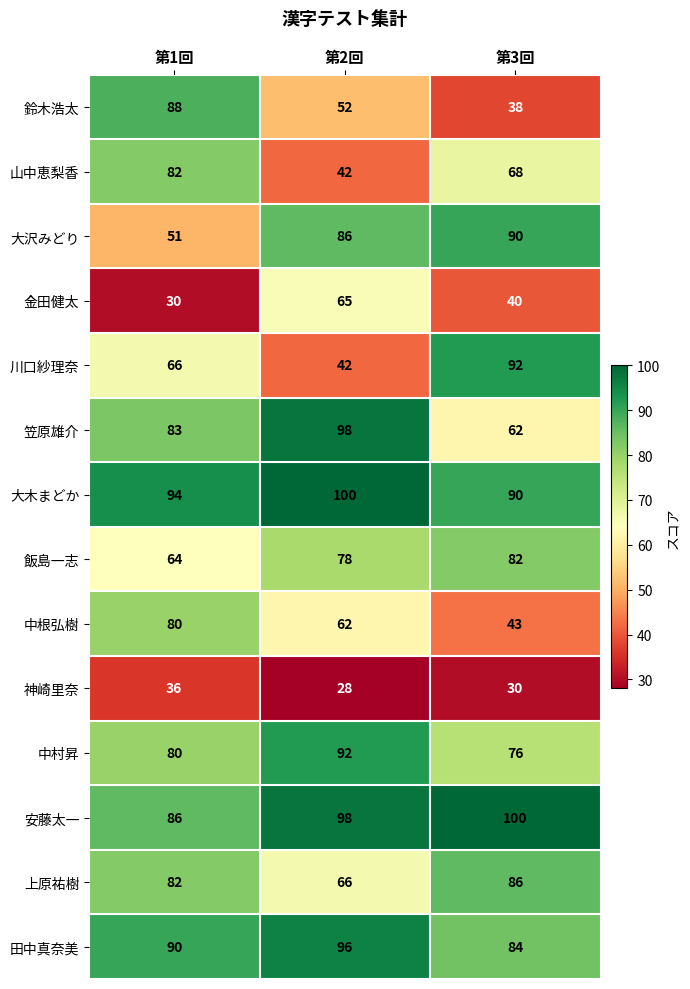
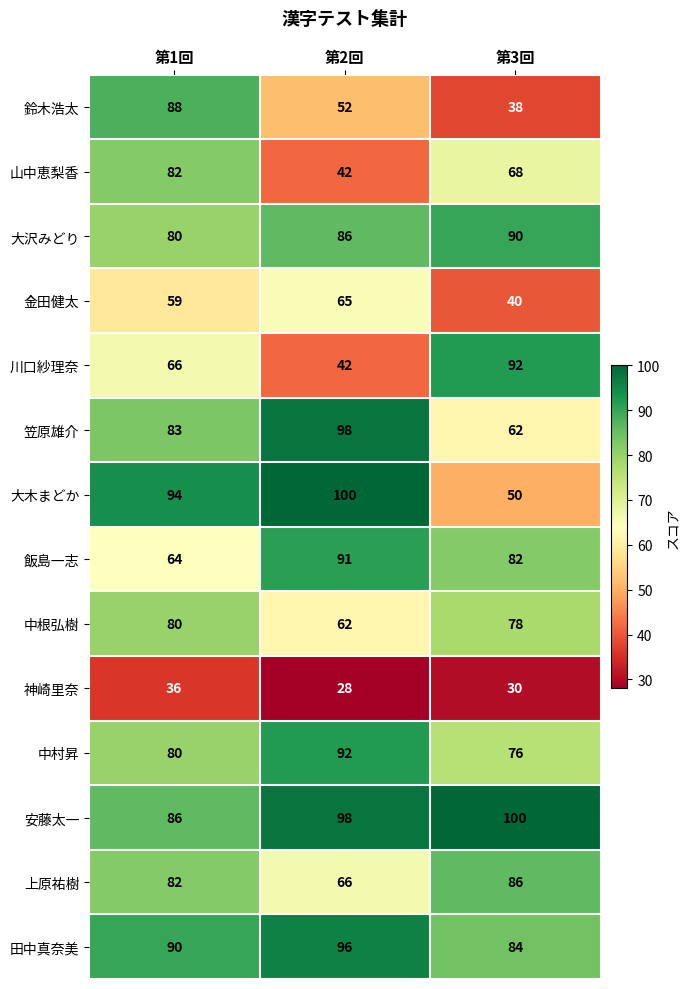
大沢みどり, 第1回: 51 -> 80
金田健太, 第1回: 30 -> 59
大木まどか, 第3回: 90 -> 50
飯島一志, 第2回: 78 -> 91
中根弘樹, 第3回: 43 -> 78
